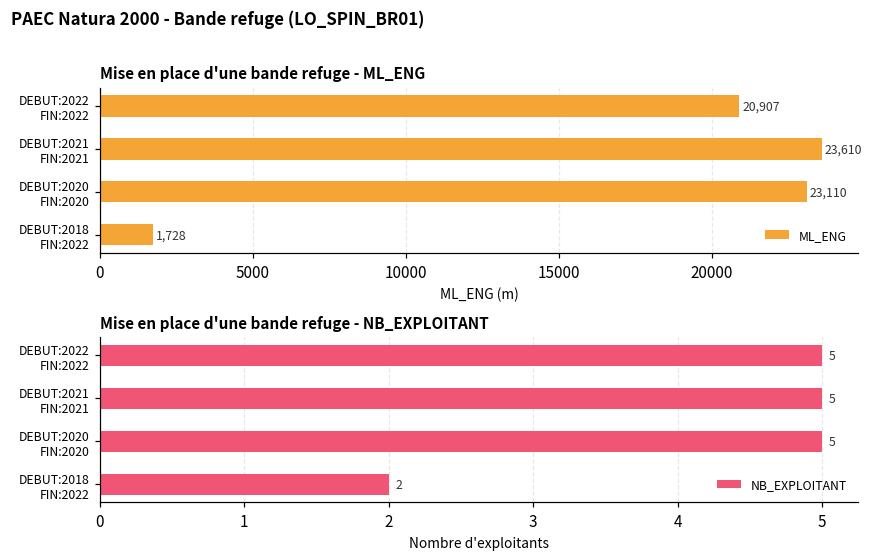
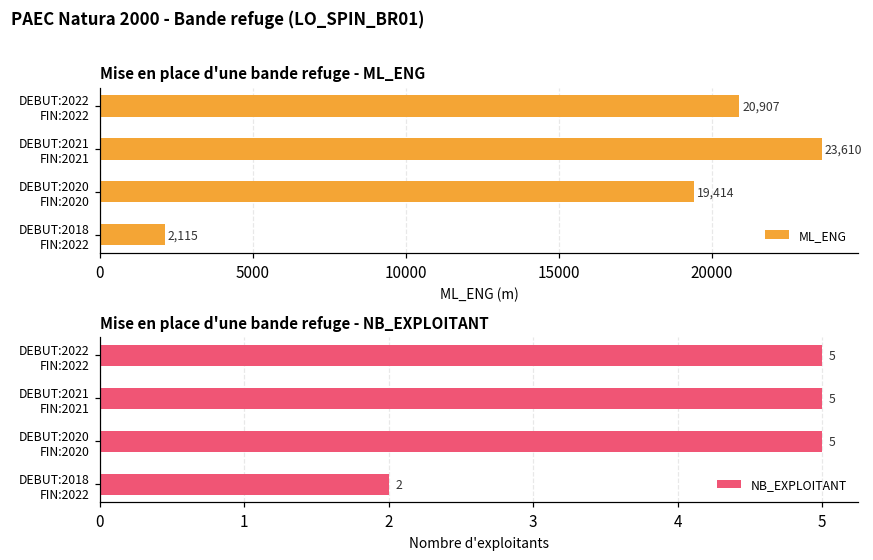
Mise en place d'une bande refuge - ML_ENG, DEBUT:2020 FIN:2020: 23,110 -> 19,414
Mise en place d'une bande refuge - ML_ENG, DEBUT:2018 FIN:2022: 1,728 -> 2,115
